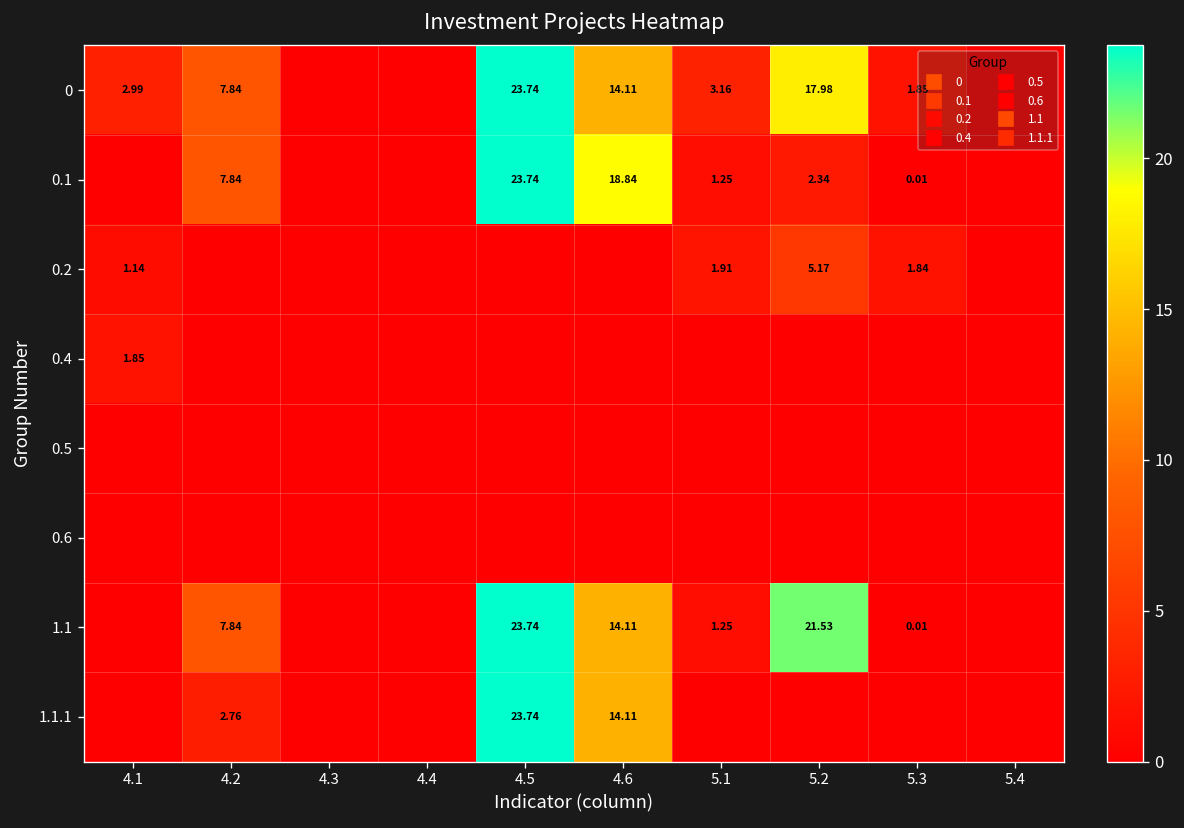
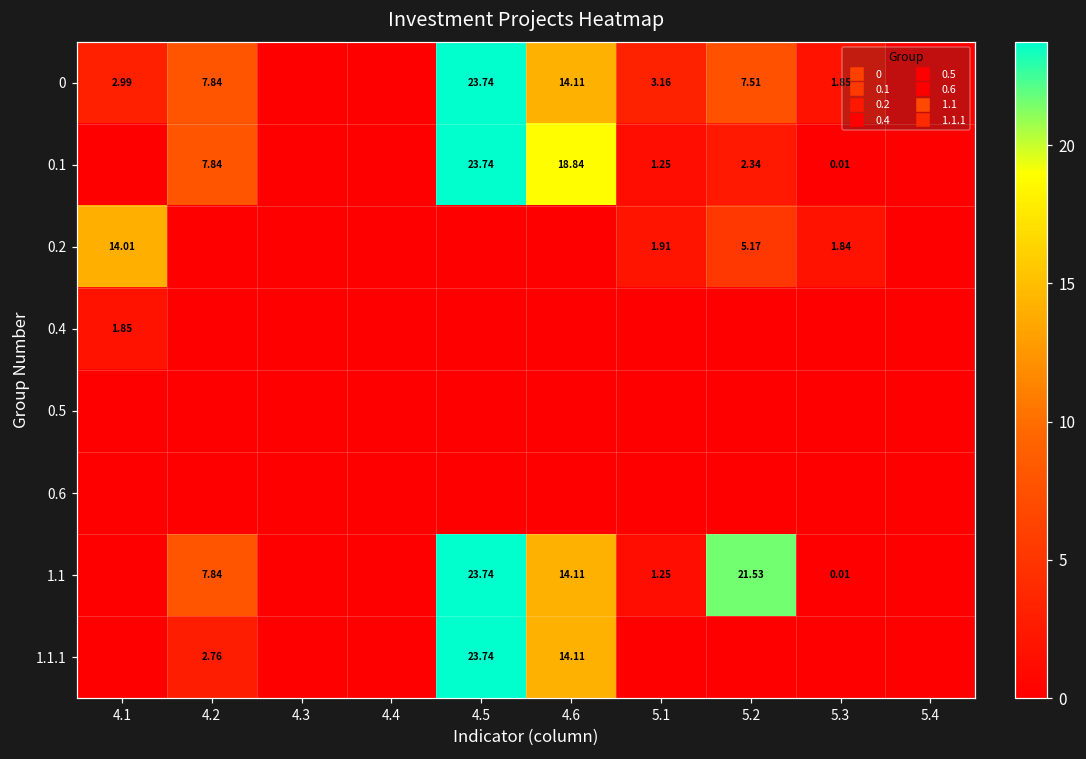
0, 5.2: 17.98 -> 7.51
0.2, 4.1: 1.14 -> 14.01
